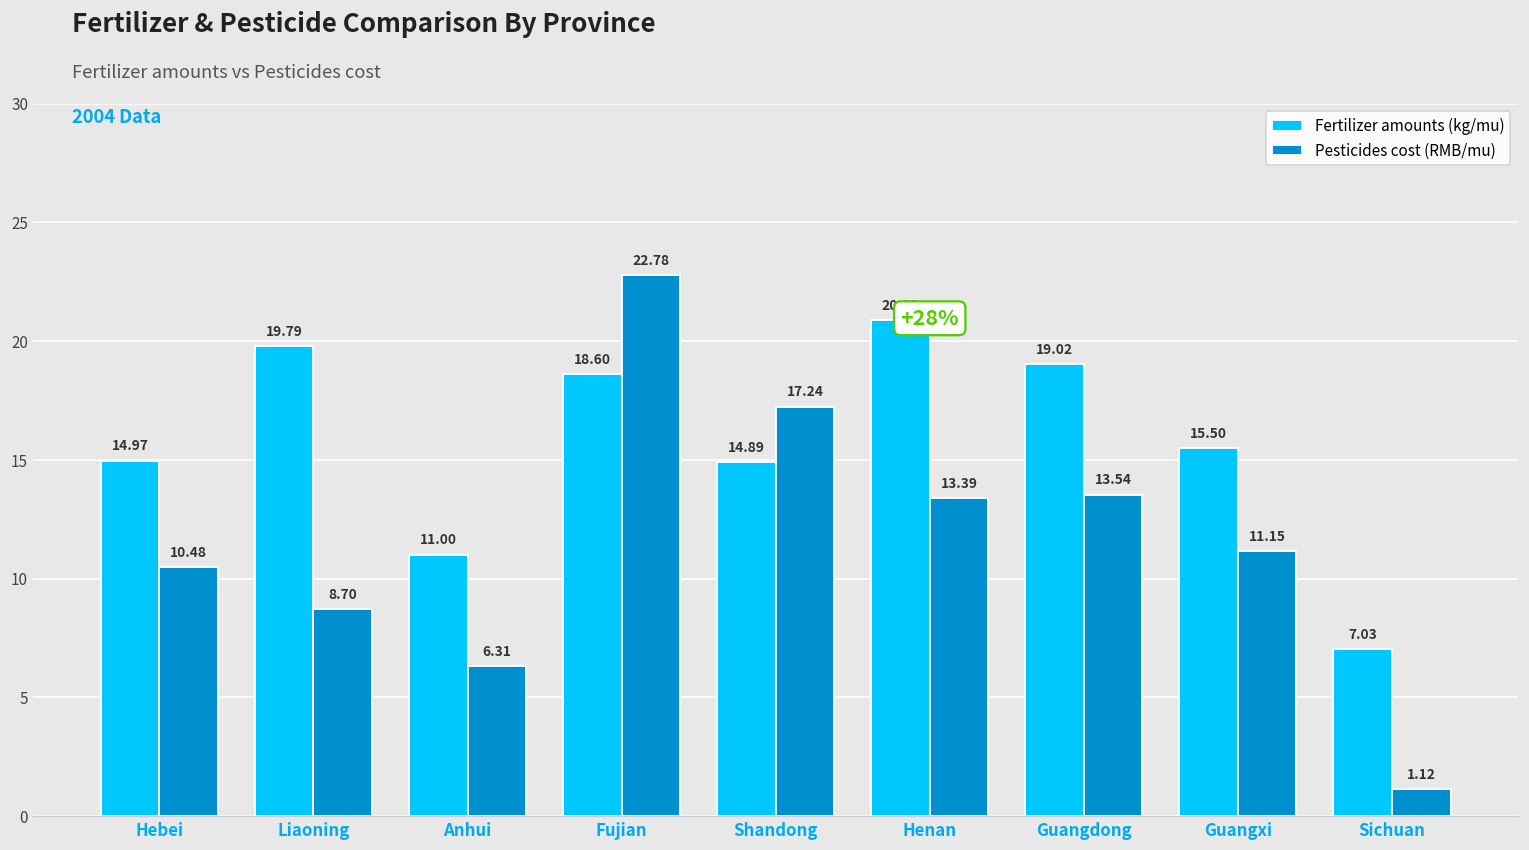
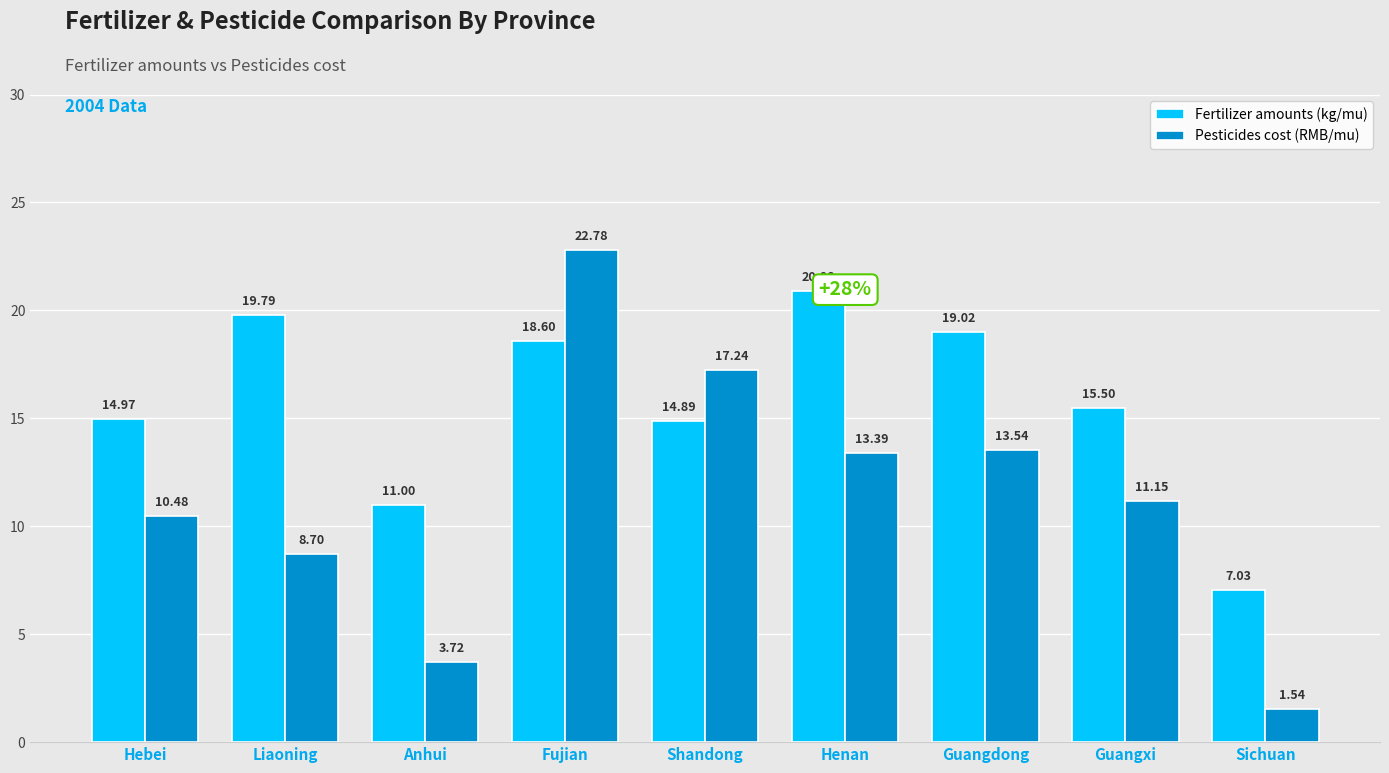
Pesticides cost (RMB/mu), Anhui: 6.31 -> 3.72
Pesticides cost (RMB/mu), Sichuan: 1.12 -> 1.54
